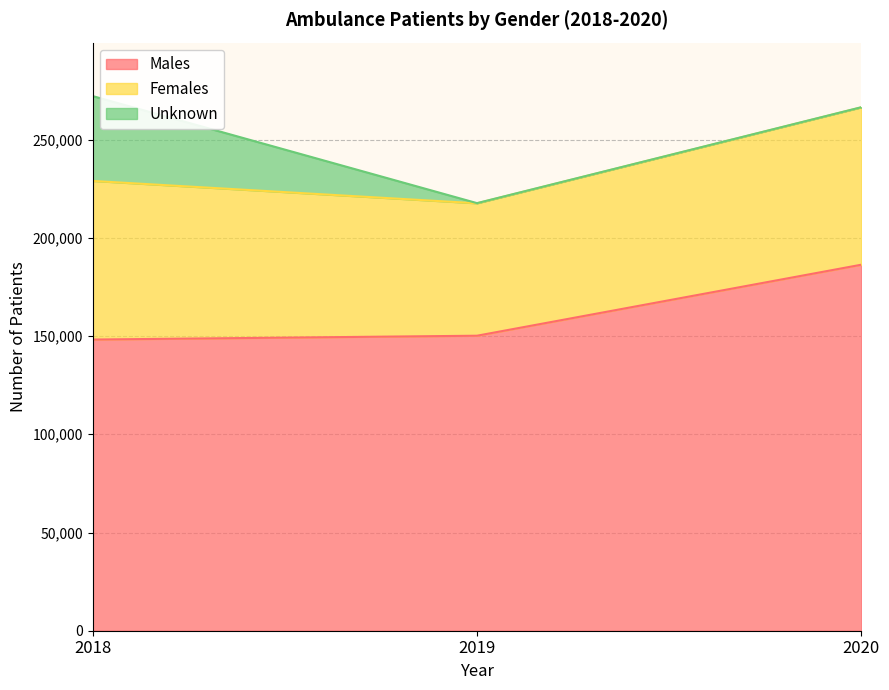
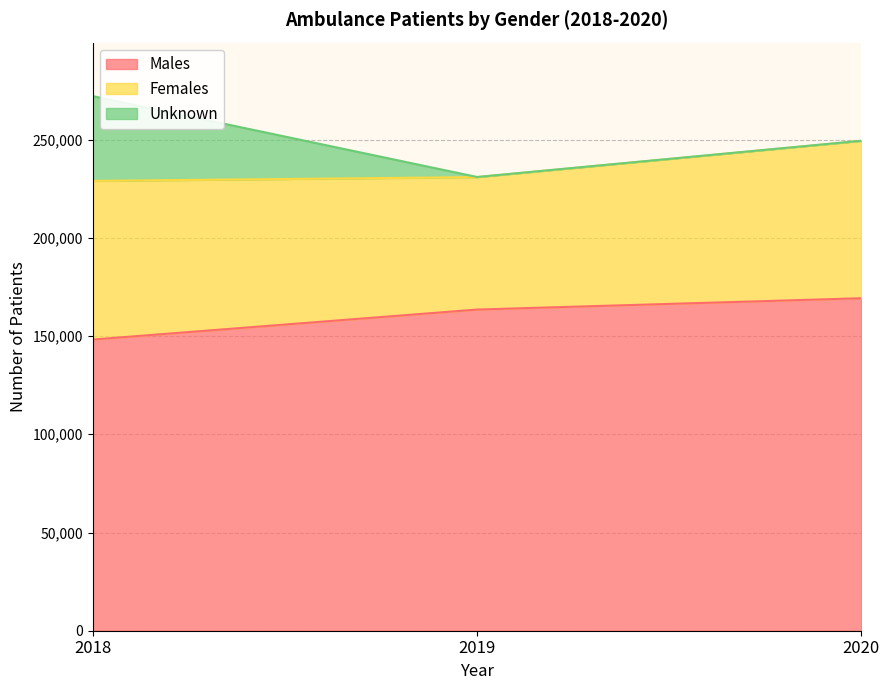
Males, 2019: 150,000 -> 163,000
Males, 2020: 186,000 -> 169,000
